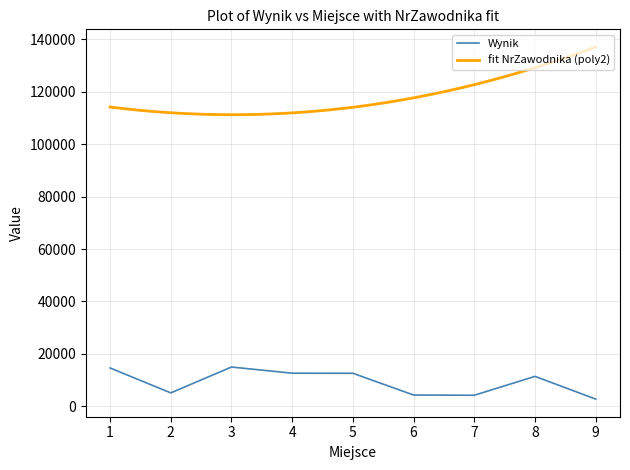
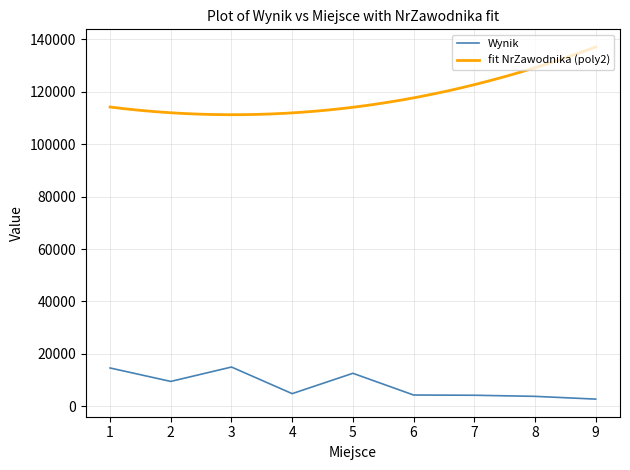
Wynik, 2: 5000 -> 10000
Wynik, 4: 13000 -> 5000
Wynik, 8: 11000 -> 4000
